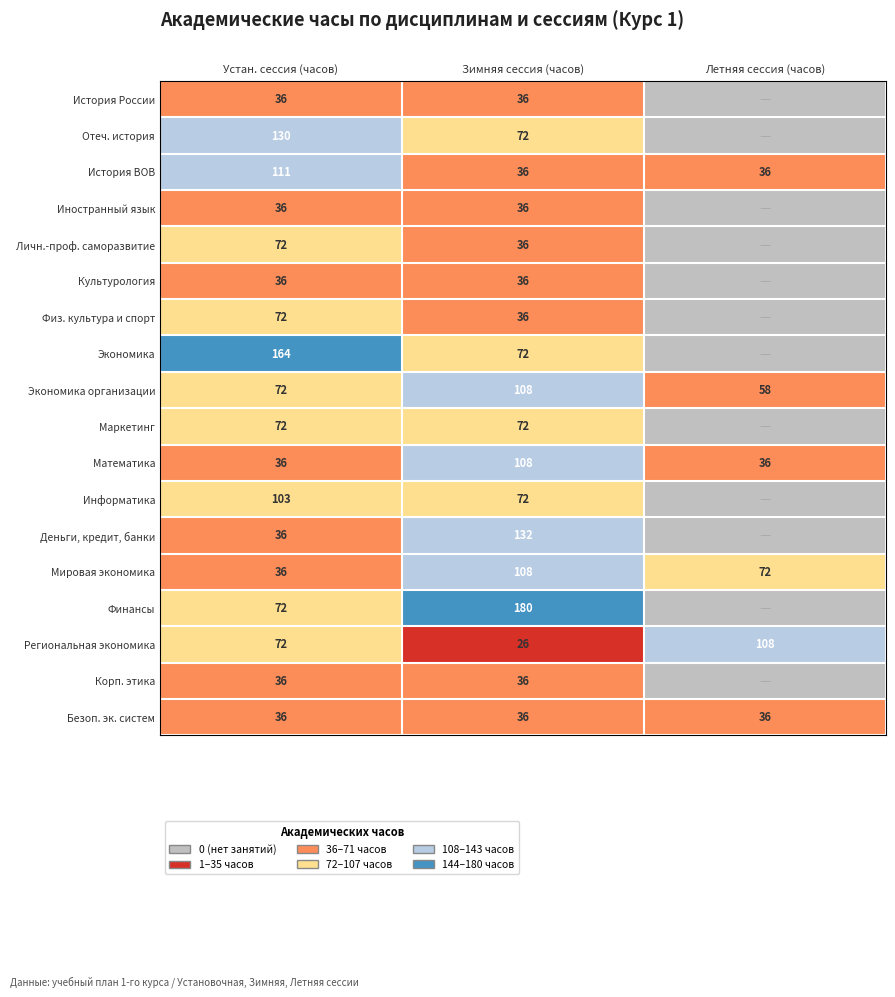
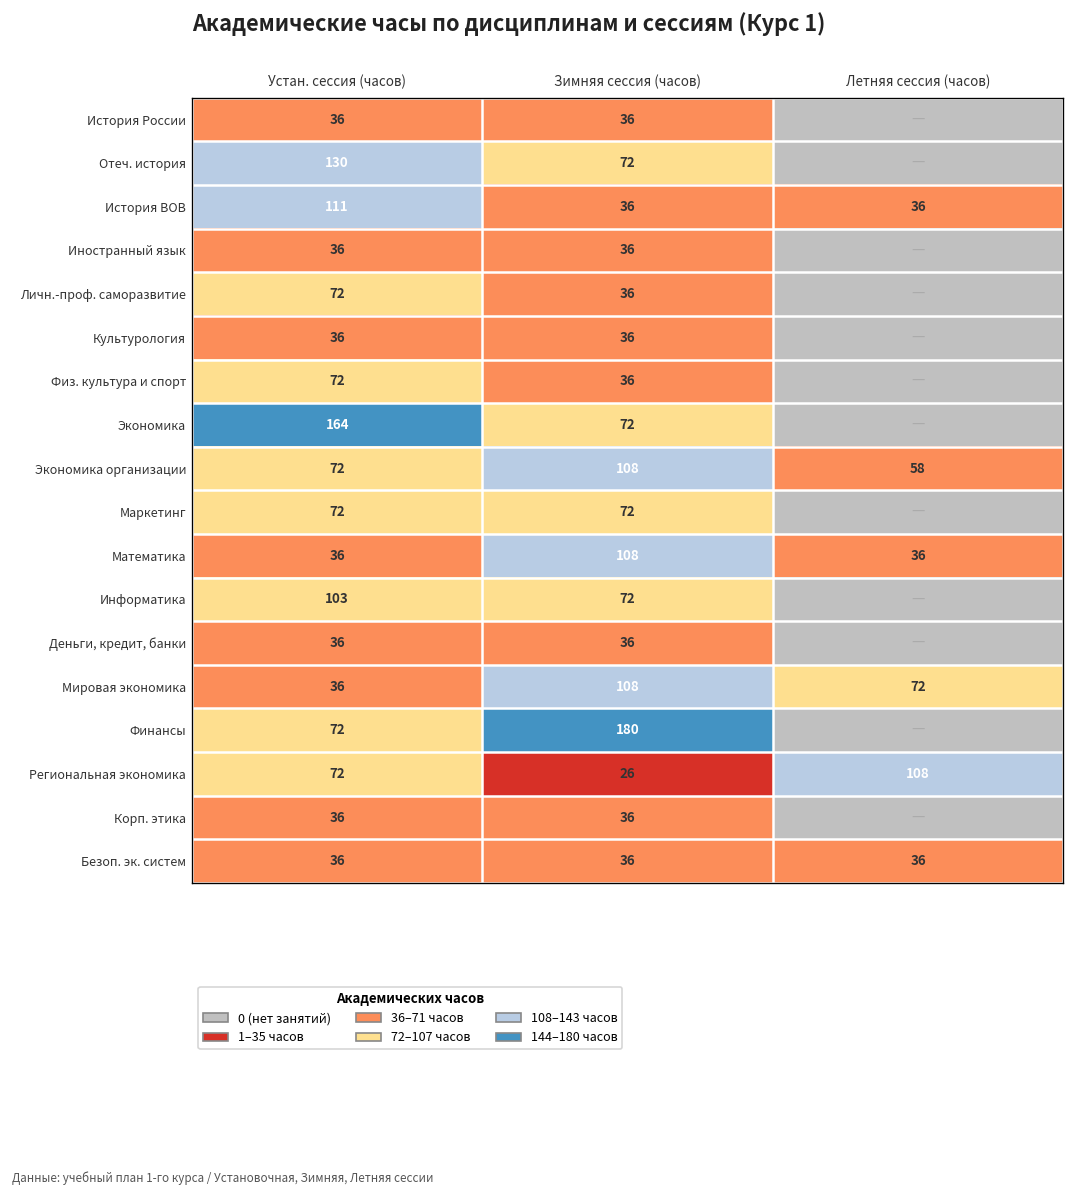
Деньги, кредит, банки, Зимняя сессия (часов): 132 -> 36
